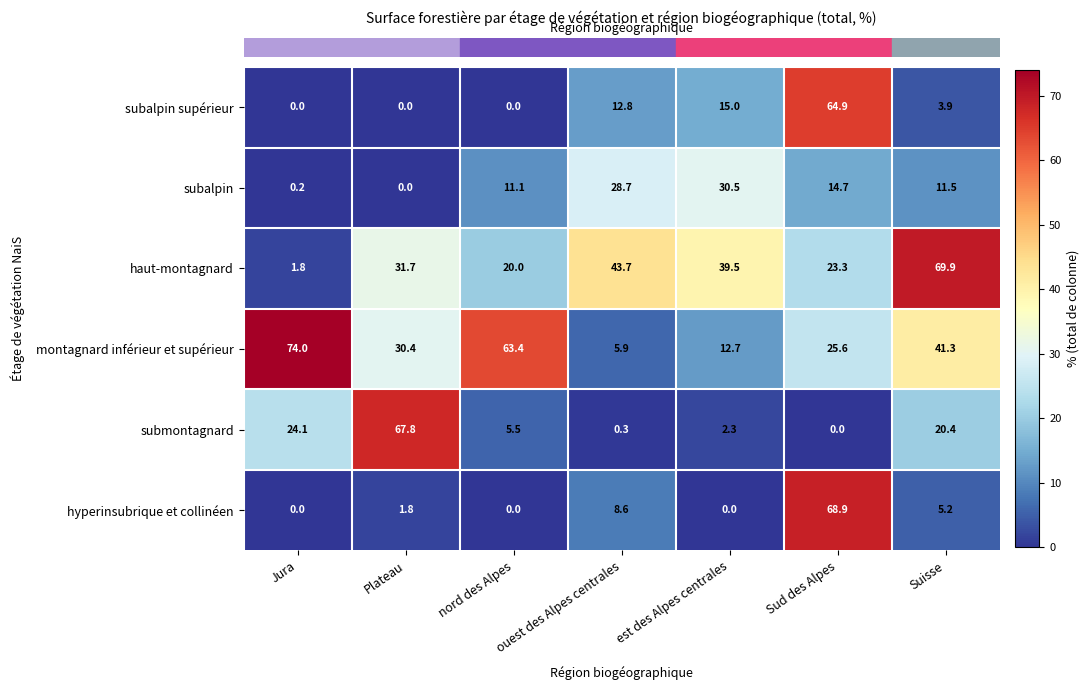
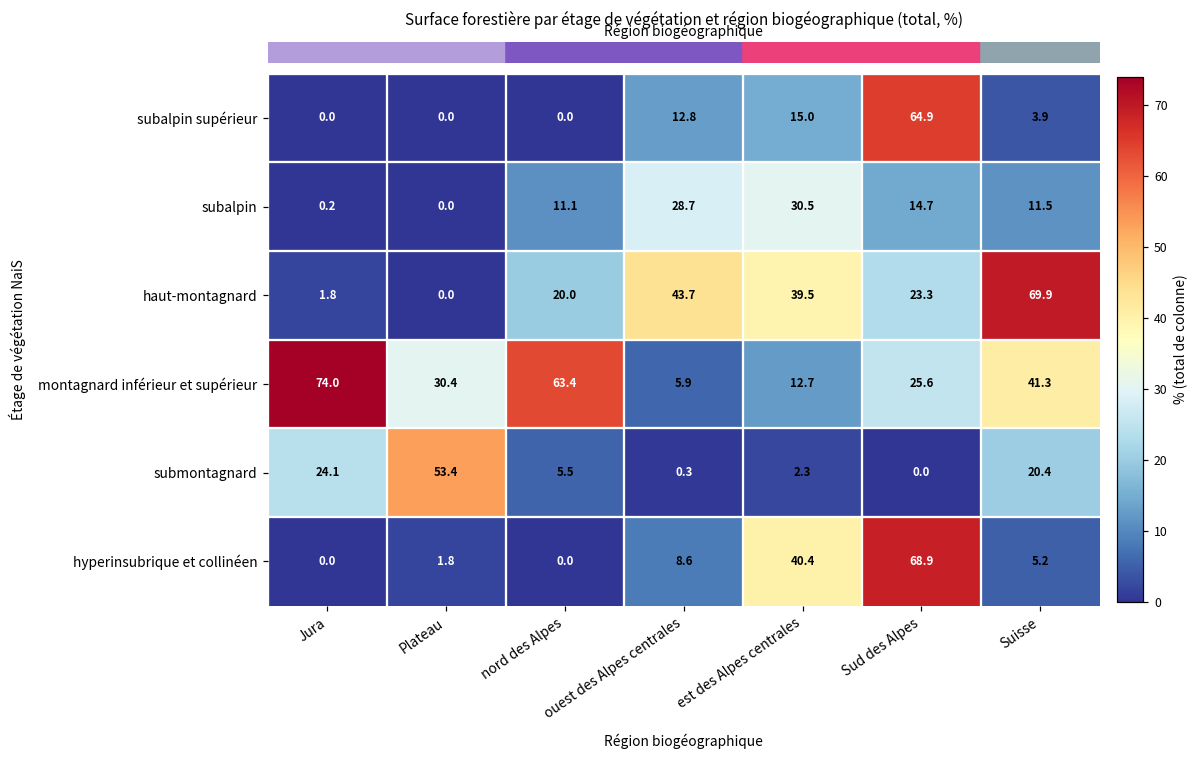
haut-montagnard, Plateau: 31.7 -> 0.0
submontagnard, Plateau: 67.8 -> 53.4
hyperinsubrique et collinéen, est des Alpes centrales: 0.0 -> 40.4
